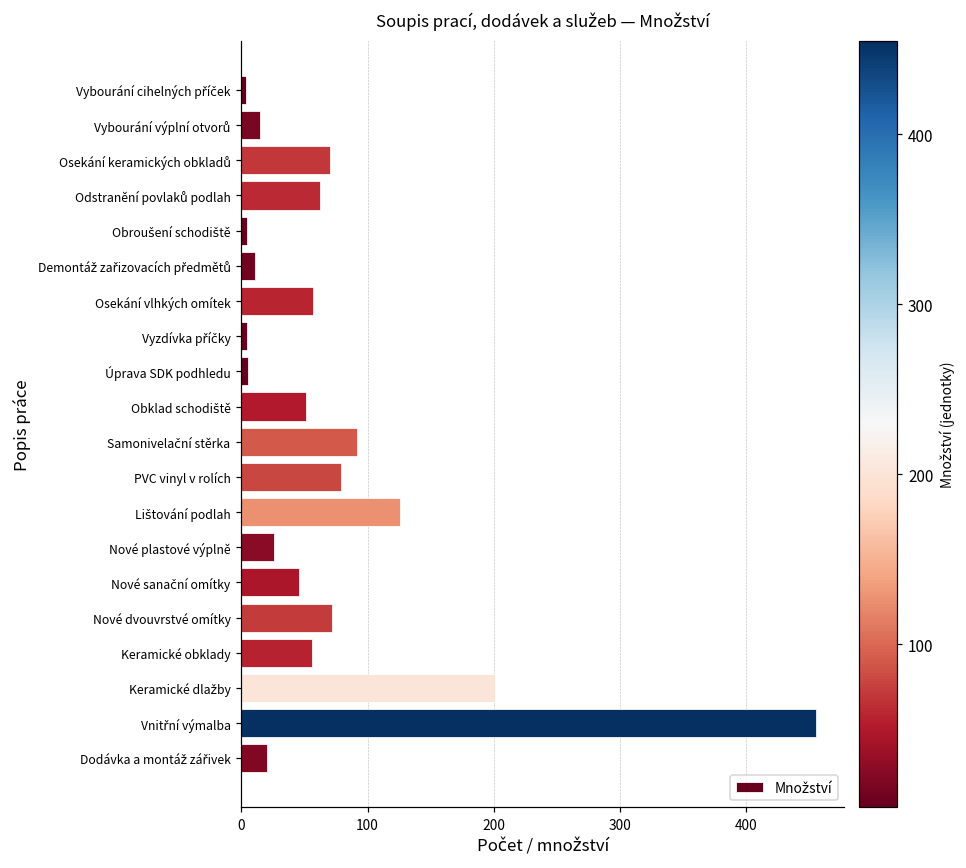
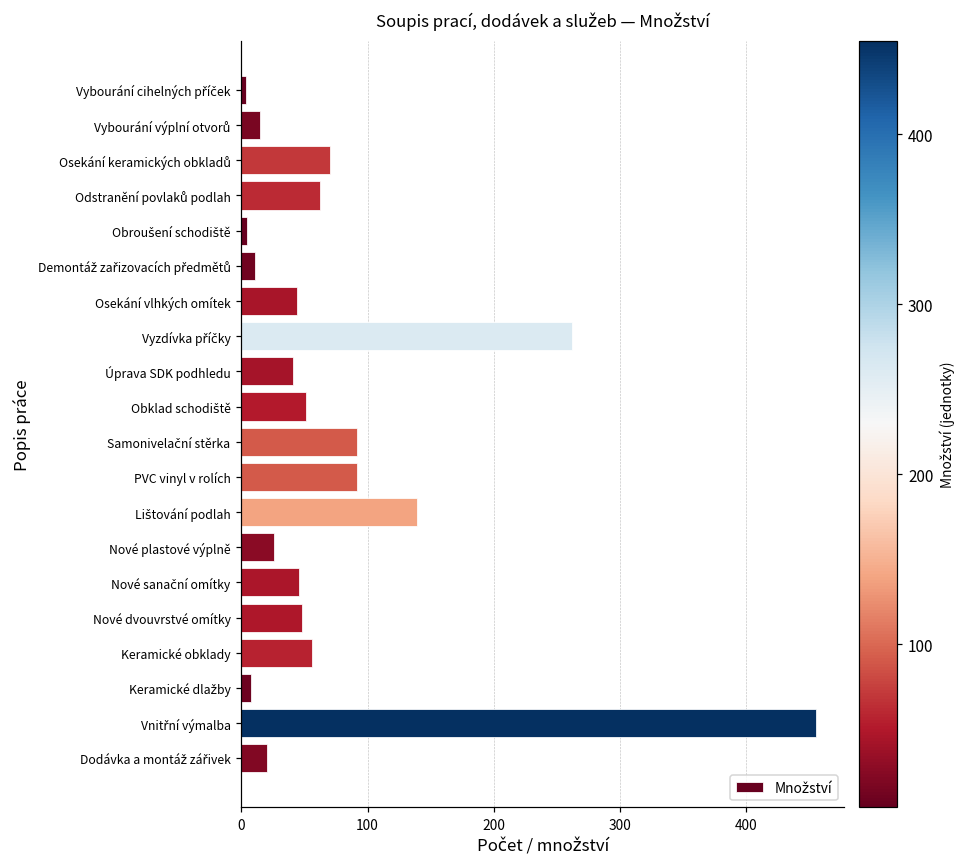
Osekání vlhkých omítek: 57 -> 44
Vyzdívka příčky: 5 -> 262
Úprava SDK podhledu: 5 -> 41
PVC vinyl v rolích: 79 -> 92
Lištování podlah: 126 -> 139
Nové dvouvrstvé omítky: 72 -> 48
Keramické dlažby: 201 -> 8
